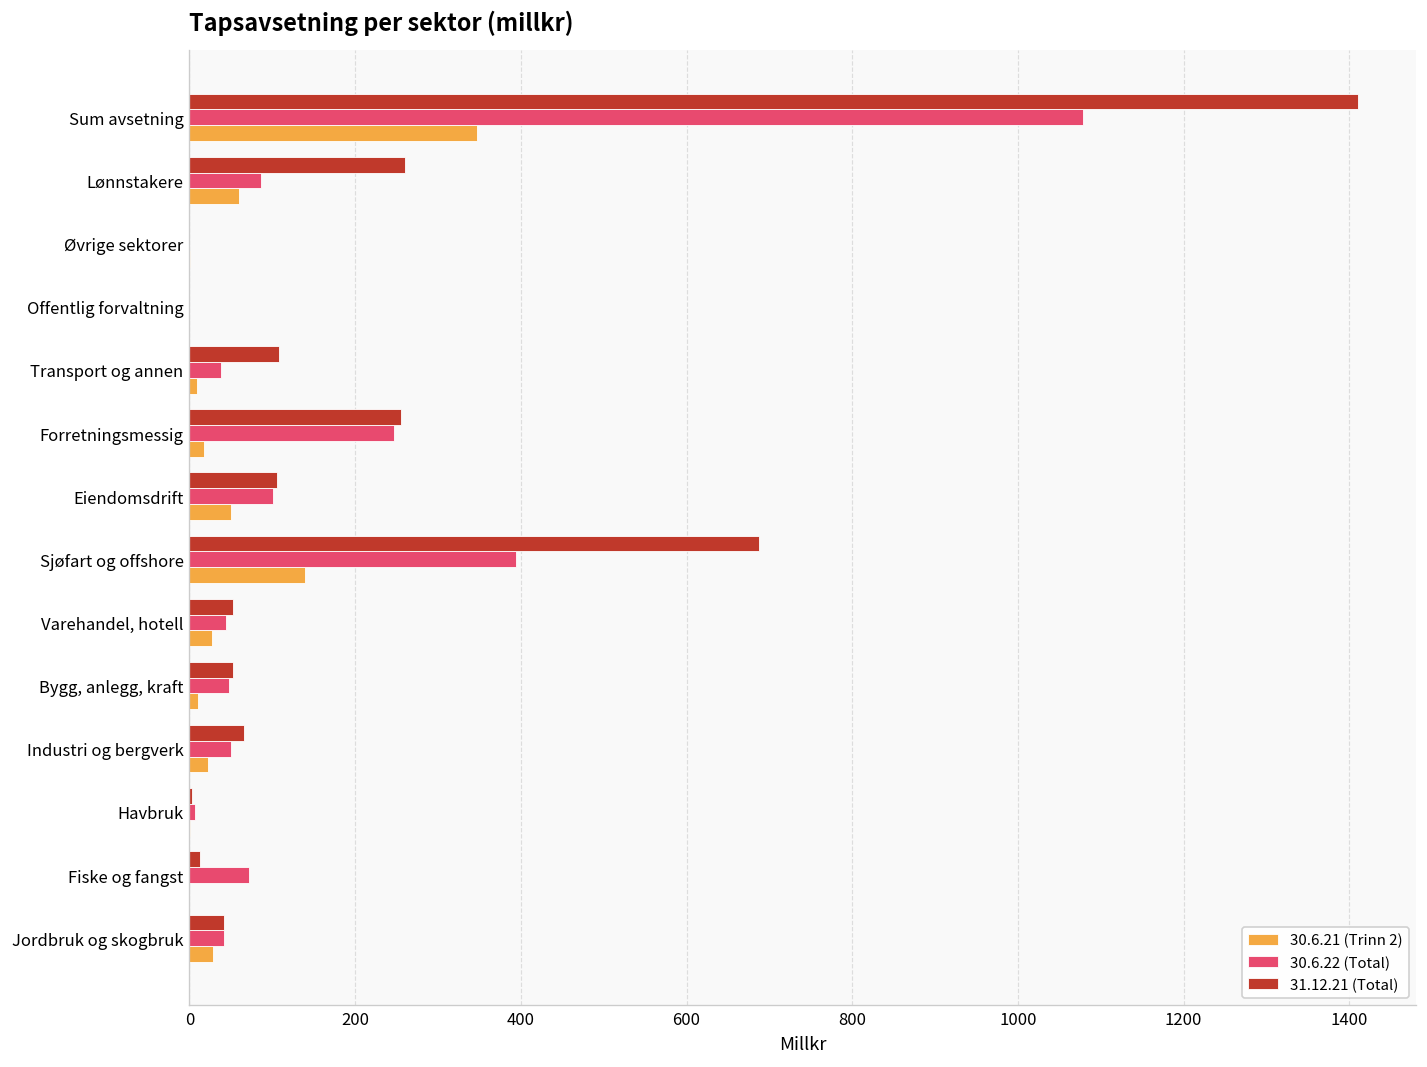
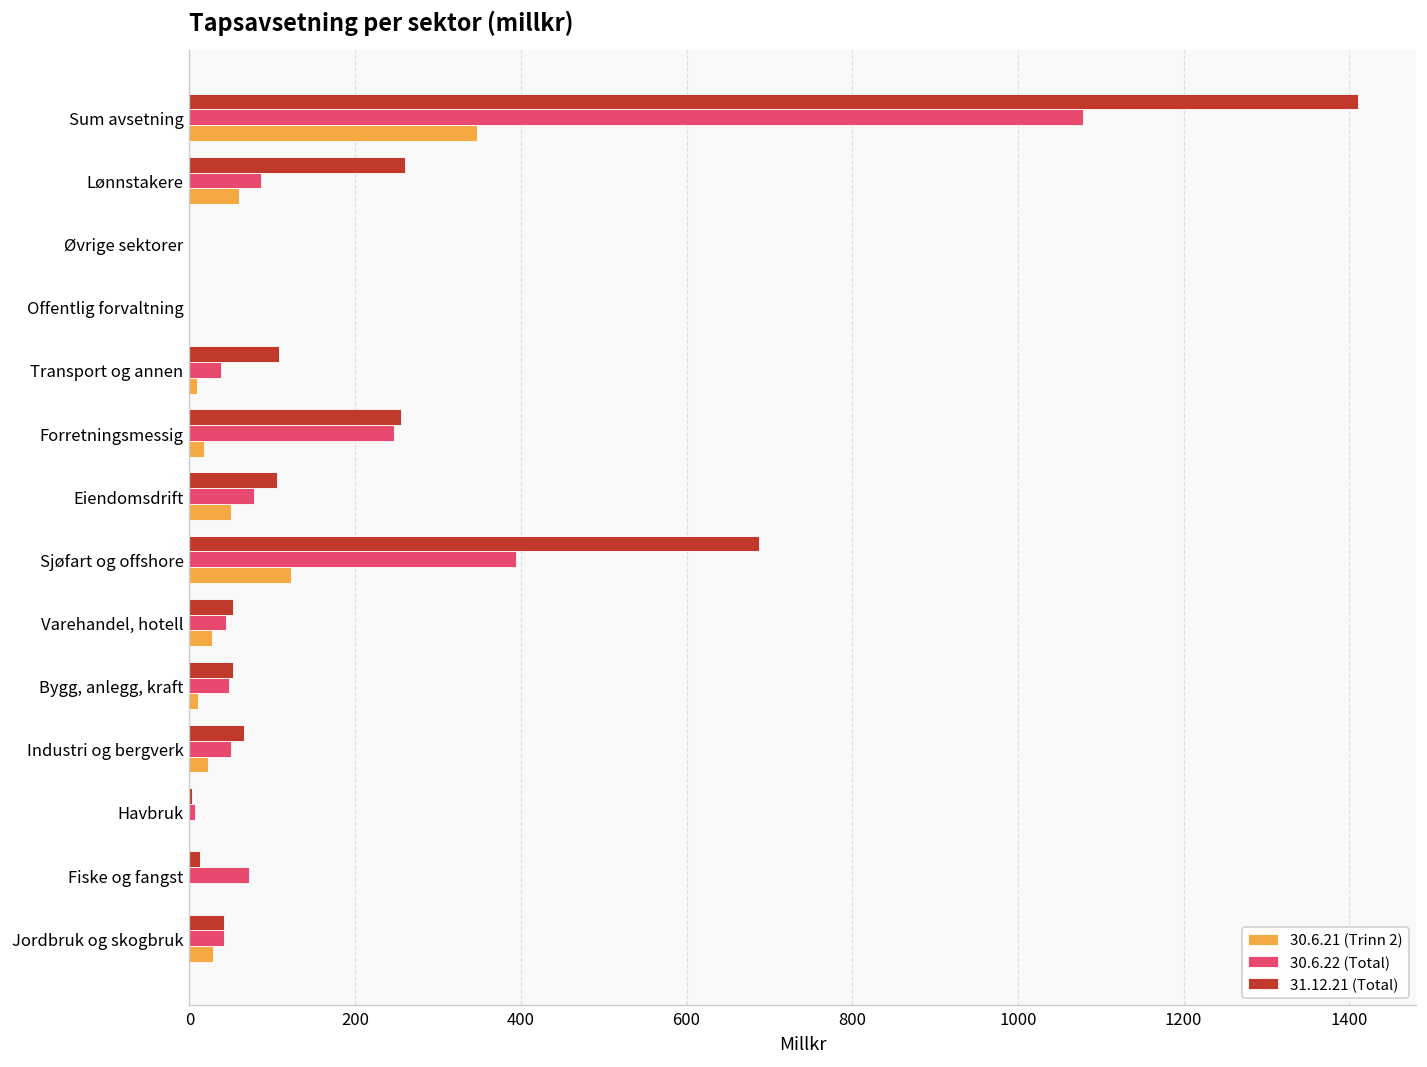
30.6.22 (Total), Eiendomsdrift: 100 -> 80
30.6.21 (Trinn 2), Sjøfart og offshore: 140 -> 120
